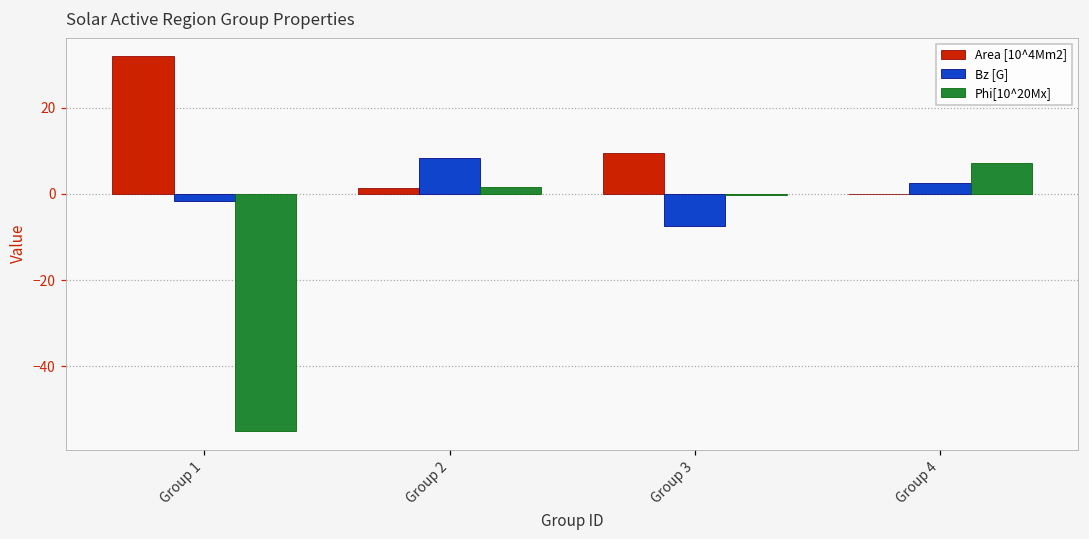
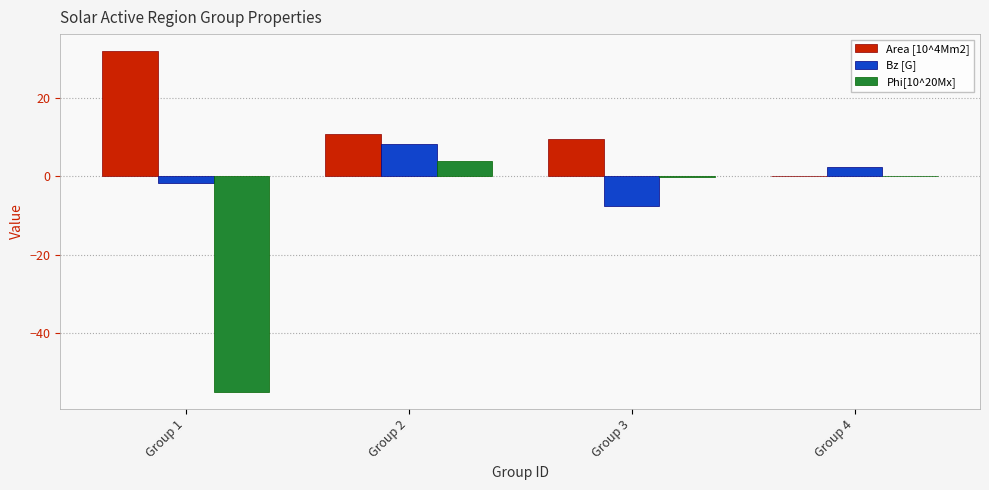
Area [10^4Mm2], Group 2: 1 -> 11
Phi[10^20Mx], Group 2: 1 -> 4
Phi[10^20Mx], Group 4: 7 -> 0
